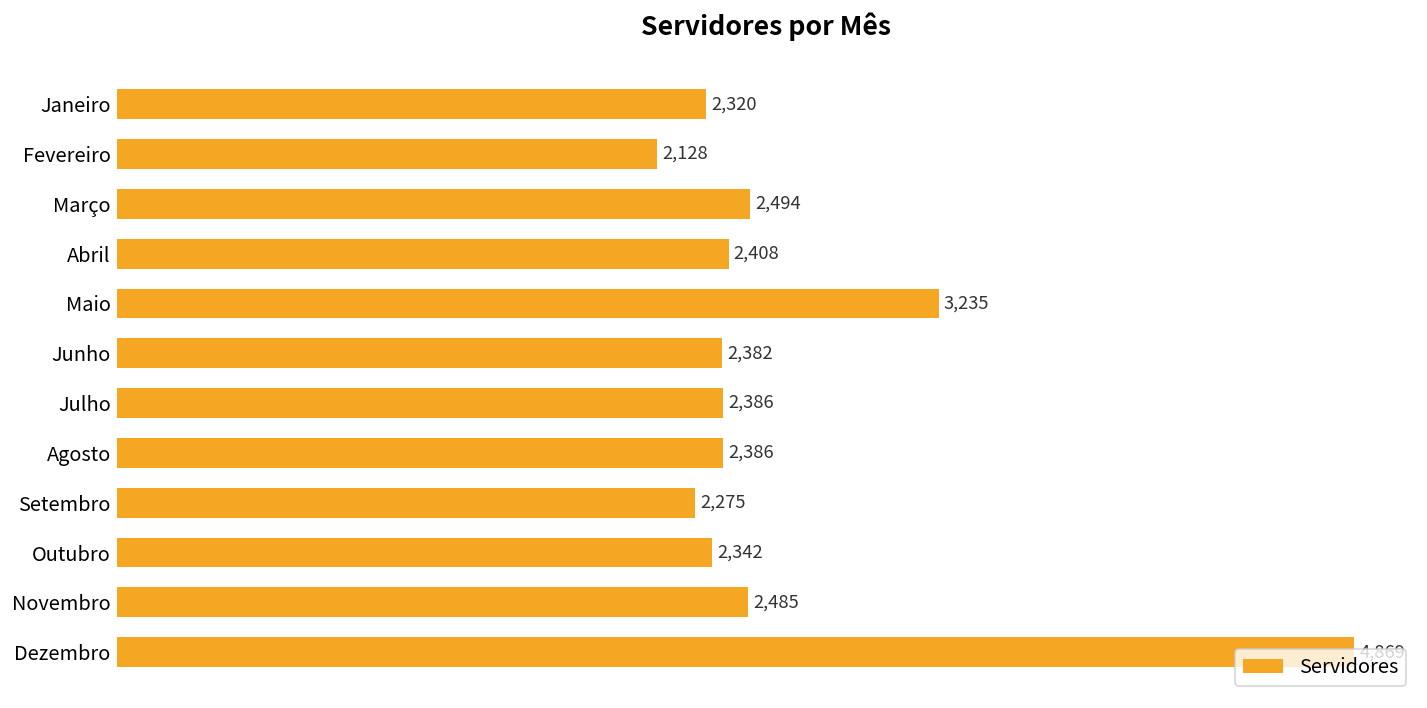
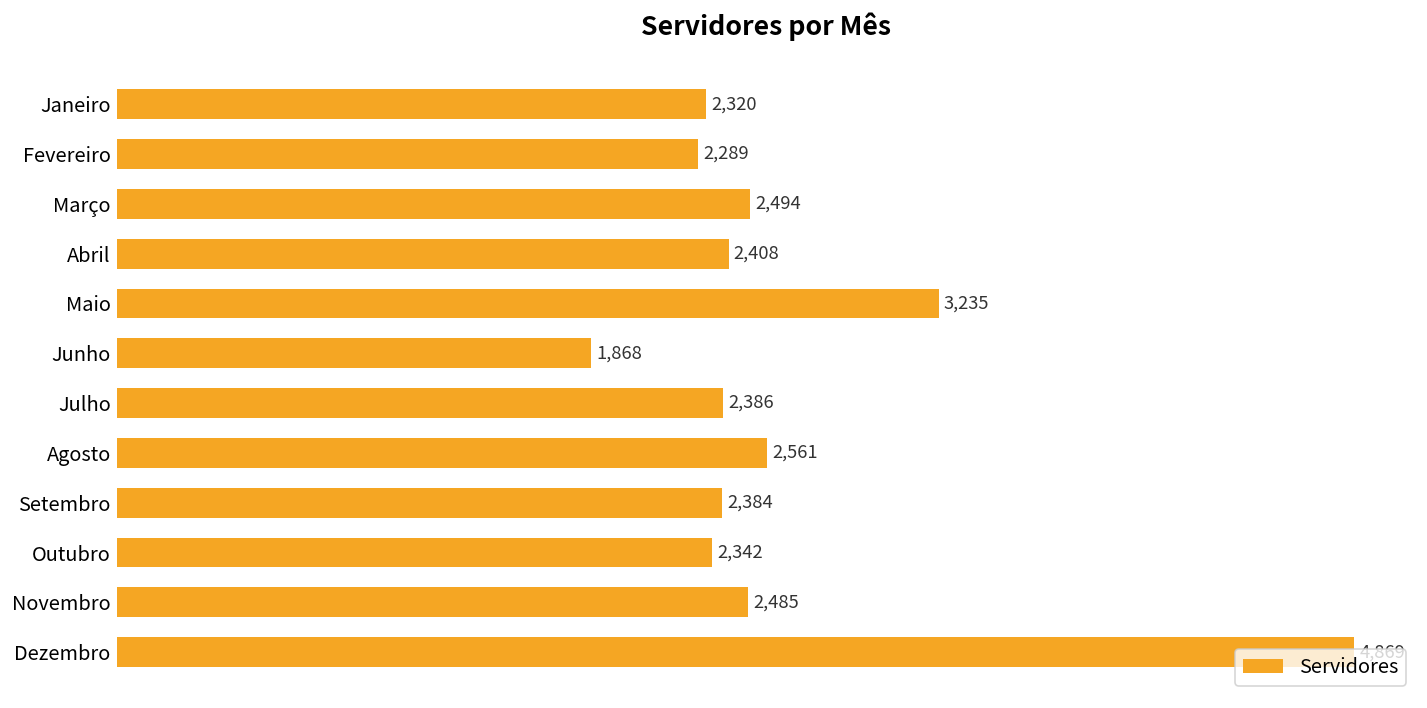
Fevereiro: 2,128 -> 2,289
Junho: 2,382 -> 1,868
Agosto: 2,386 -> 2,561
Setembro: 2,275 -> 2,384
